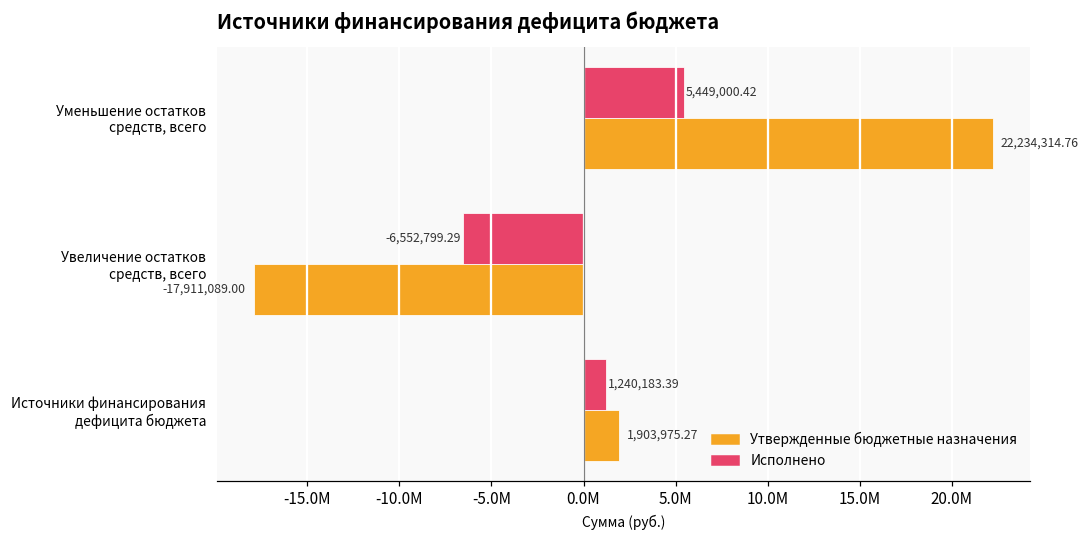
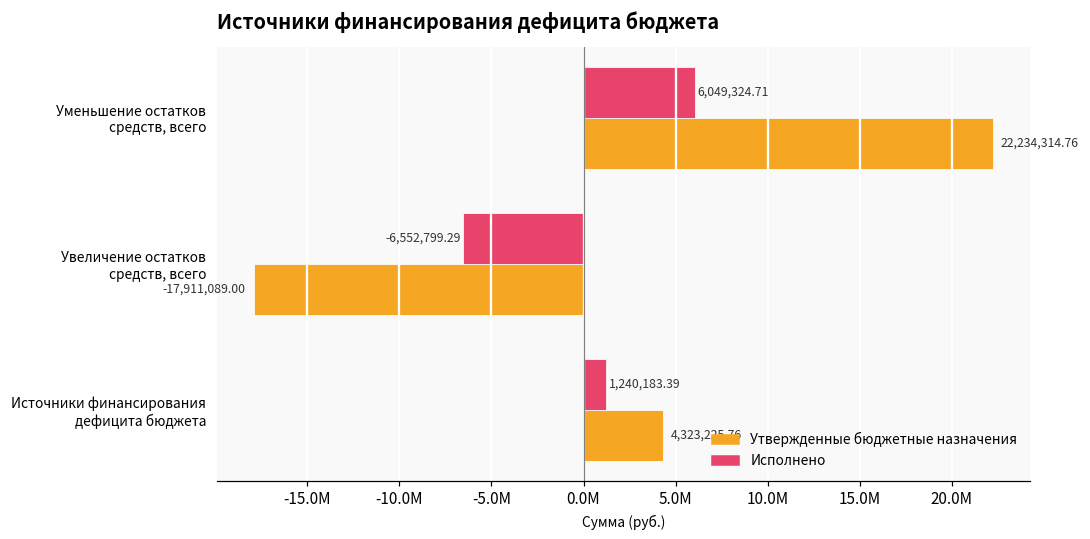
Исполнено, Уменьшение остатков средств, всего: 5,449,000.42 -> 6,049,324.71
Утвержденные бюджетные назначения, Источники финансирования дефицита бюджета: 1,903,975.27 -> 4,323,225.76
